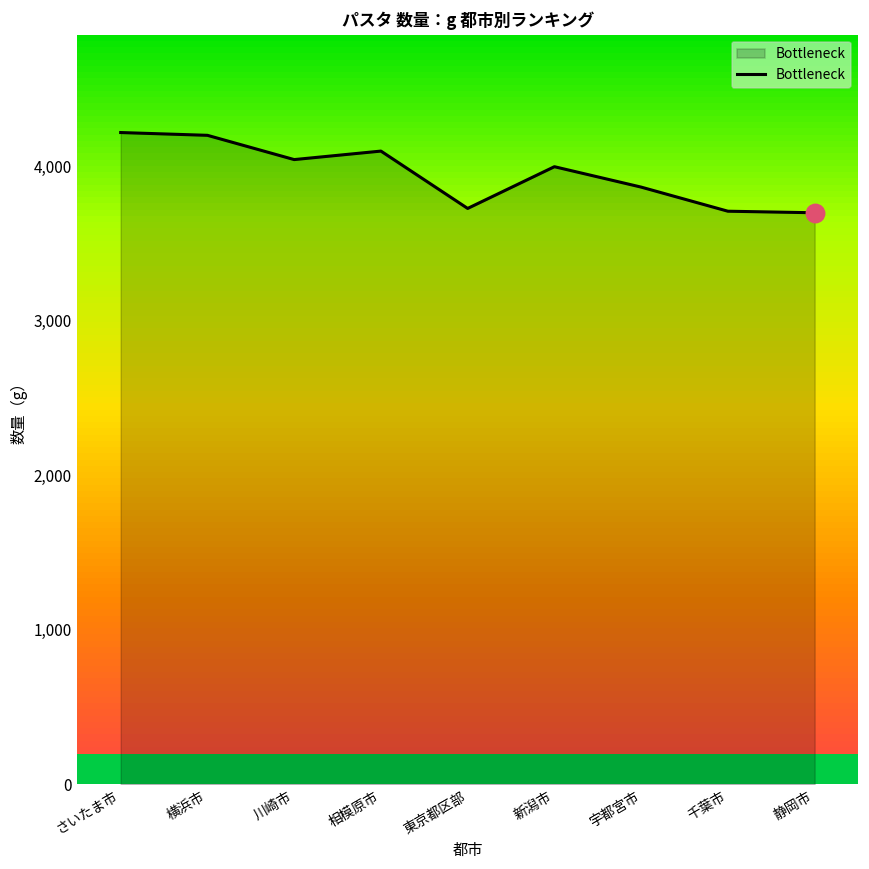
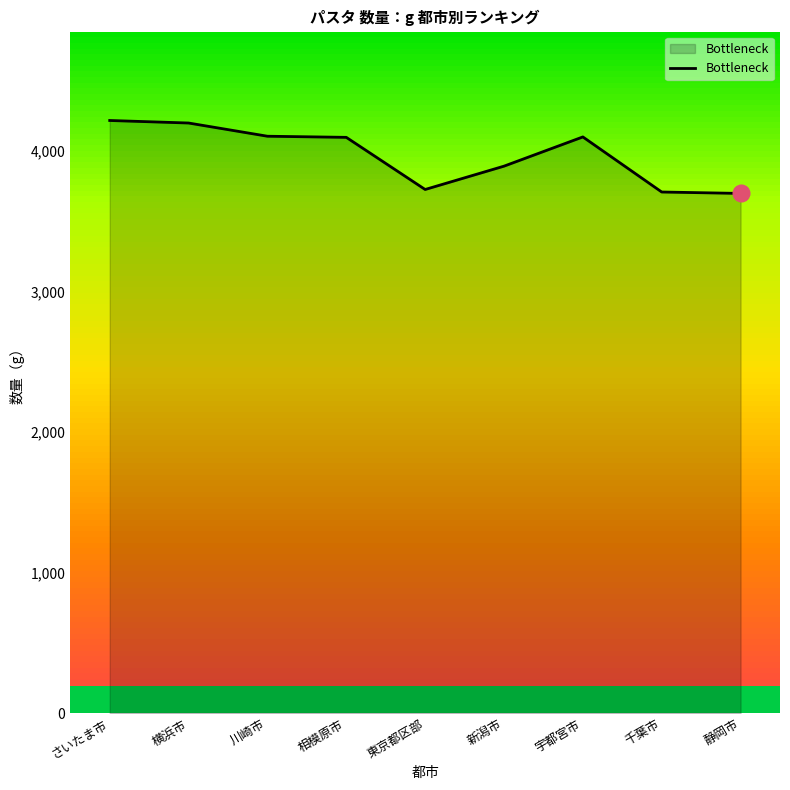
Bottleneck, 川崎市: 4,040 -> 4,110
Bottleneck, 新潟市: 4,000 -> 3,890
Bottleneck, 宇都宮市: 3,860 -> 4,100
